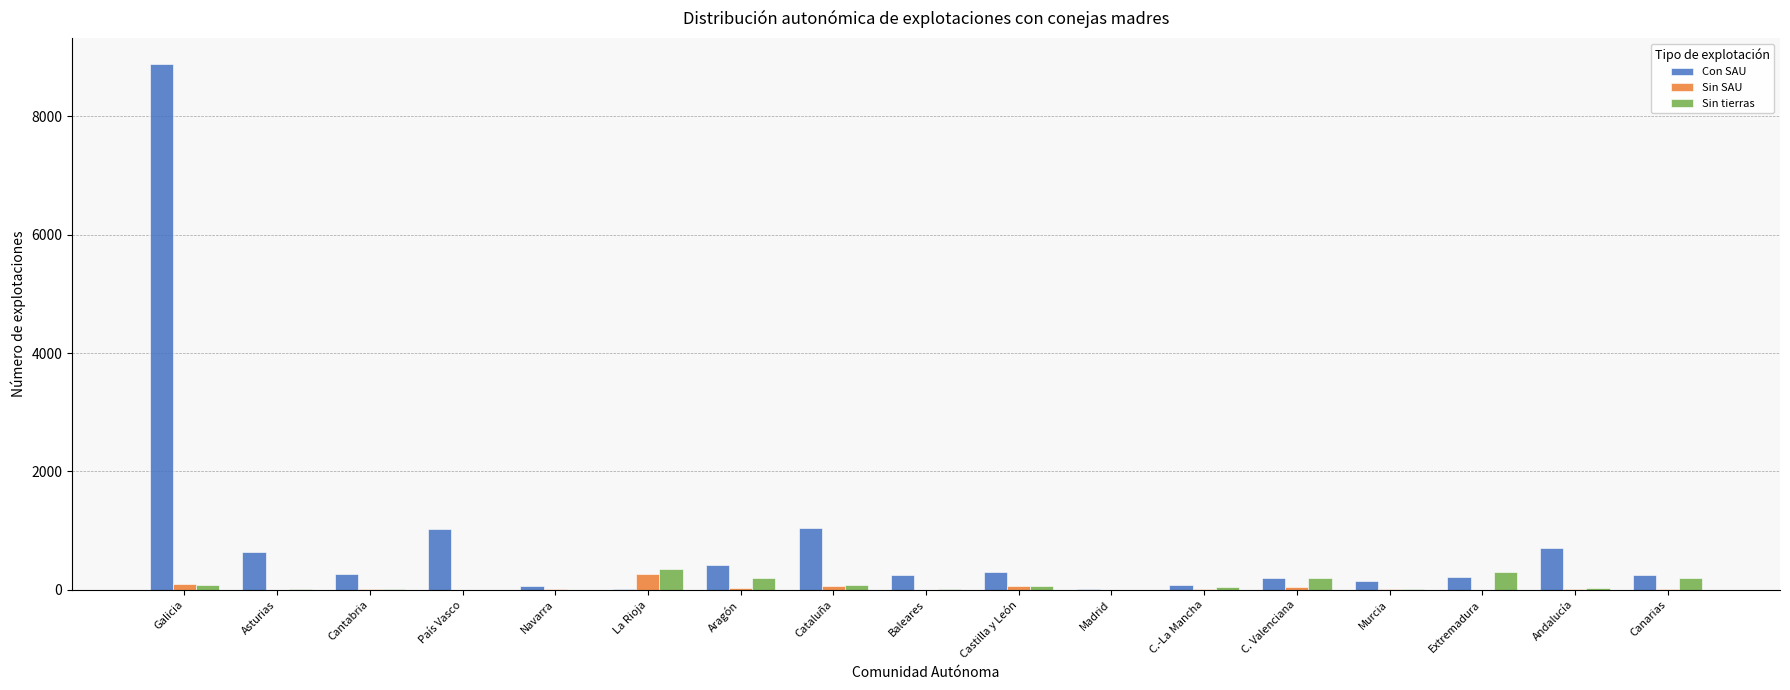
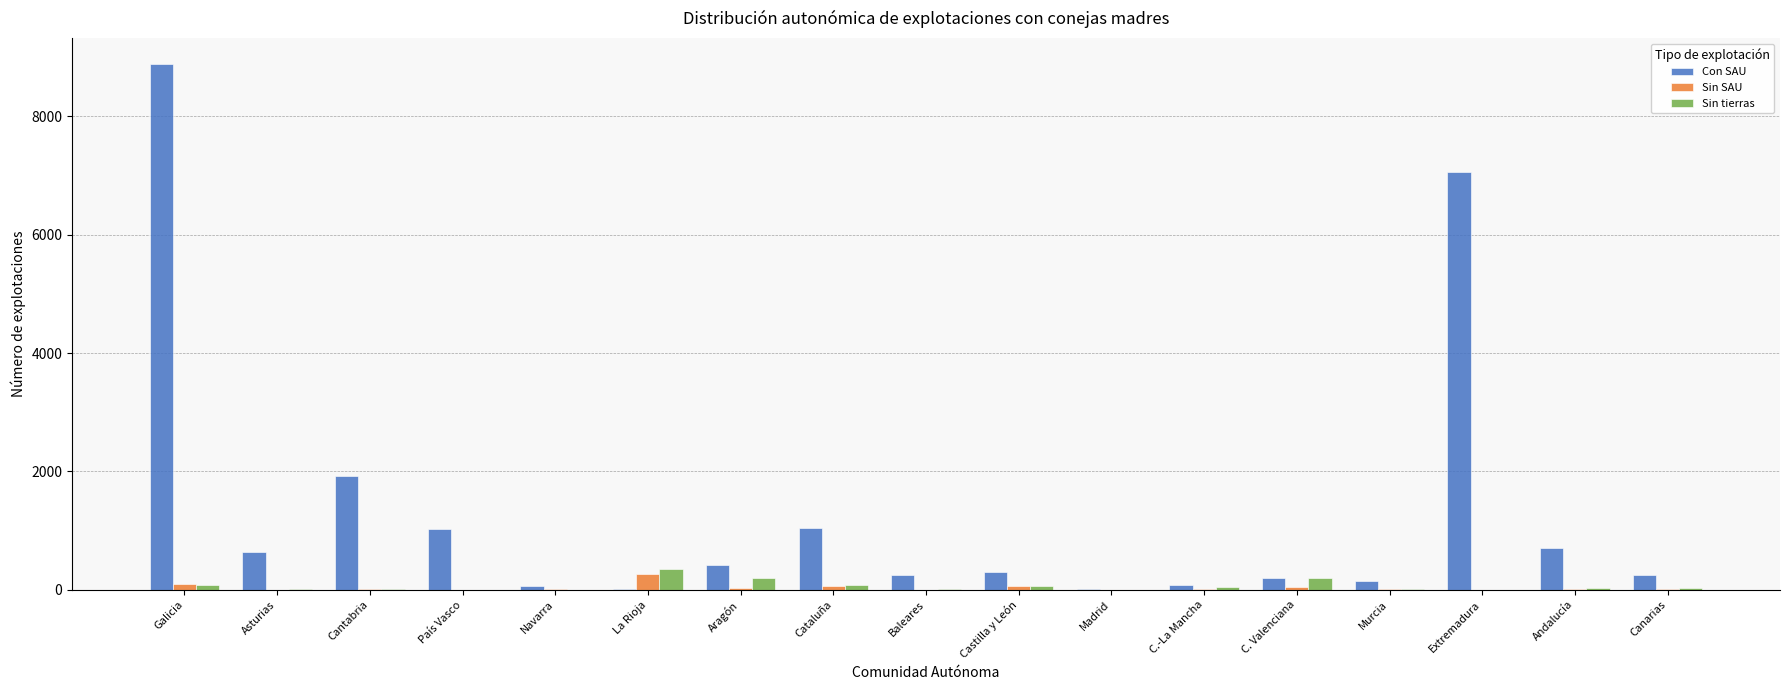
Con SAU, Cantabria: 300 -> 1900
Con SAU, Extremadura: 200 -> 7100
Sin tierras, Extremadura: 300 -> 0
Sin tierras, Canarias: 200 -> 0
